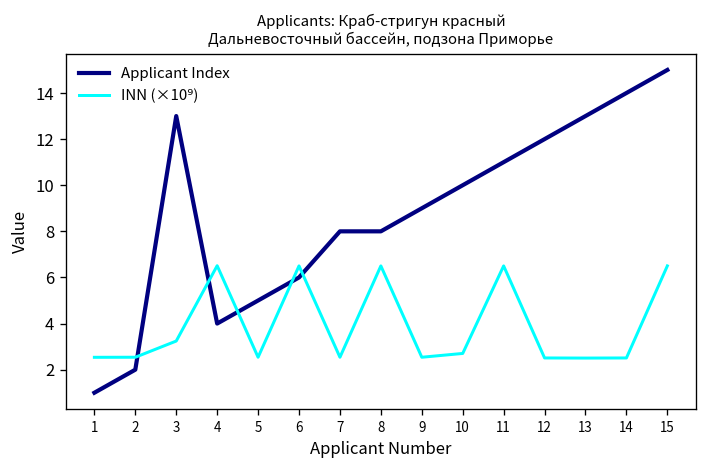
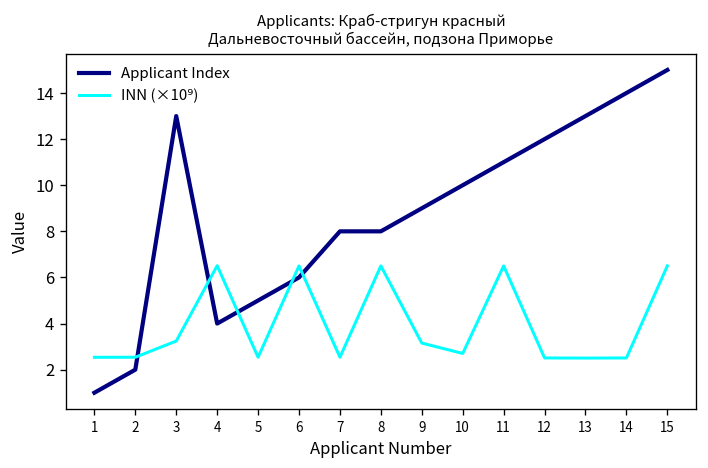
INN (×10⁹), 9: 2.5 -> 3.2
